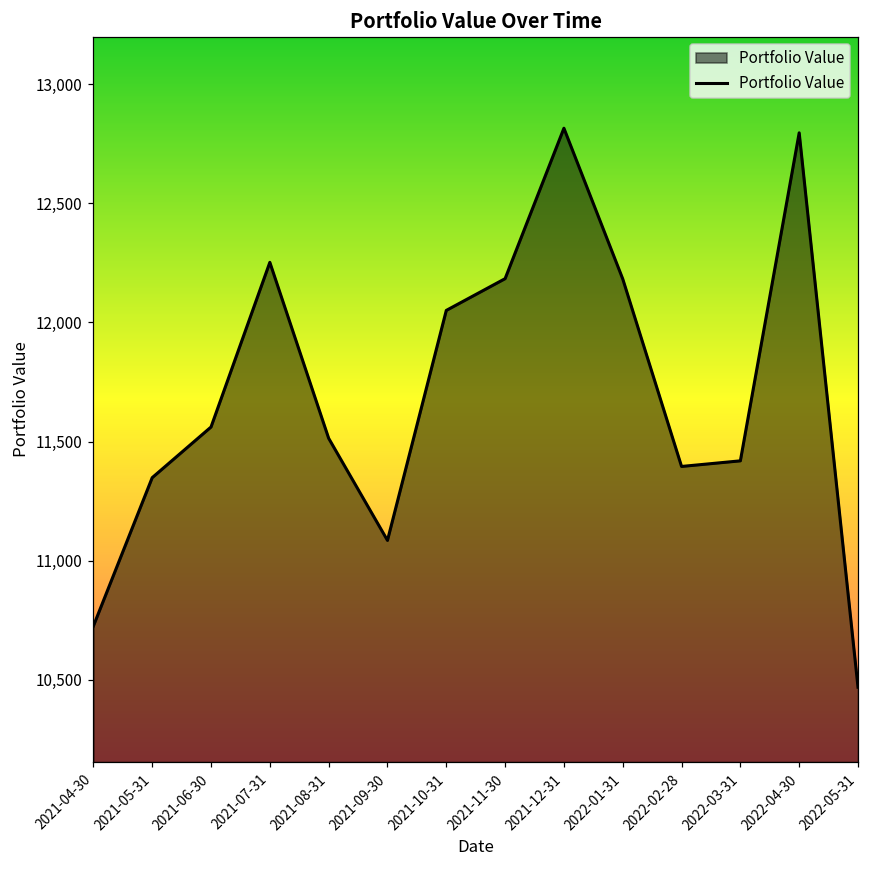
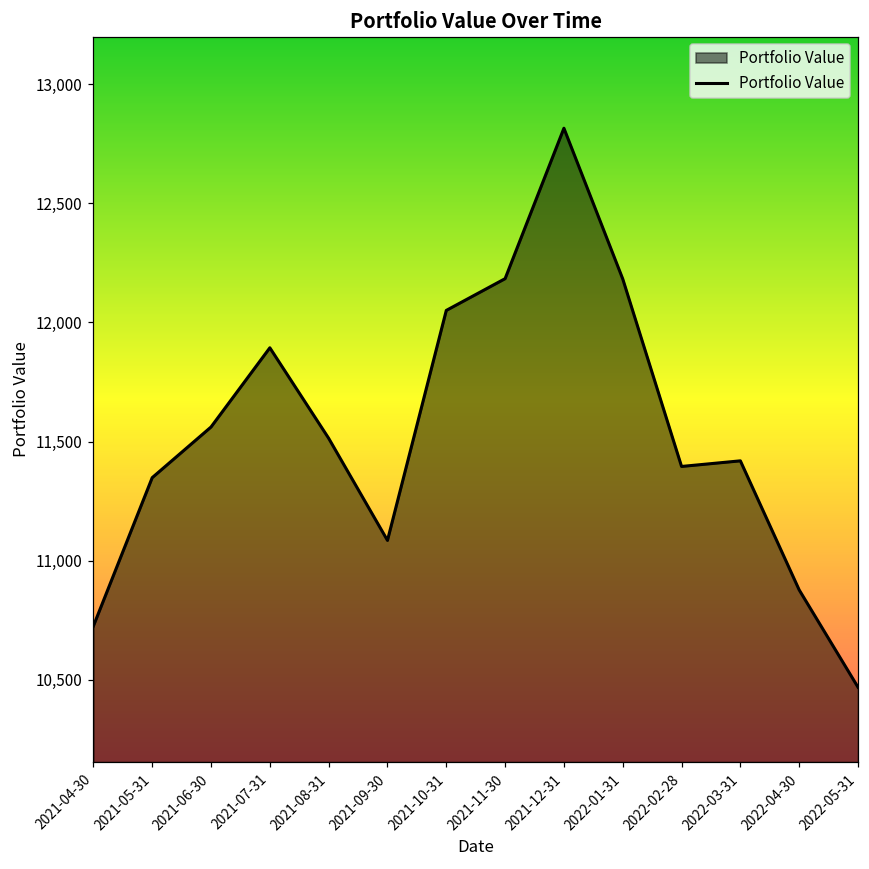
2021-07-31: 12,250 -> 11,890
2022-04-30: 12,800 -> 10,880
